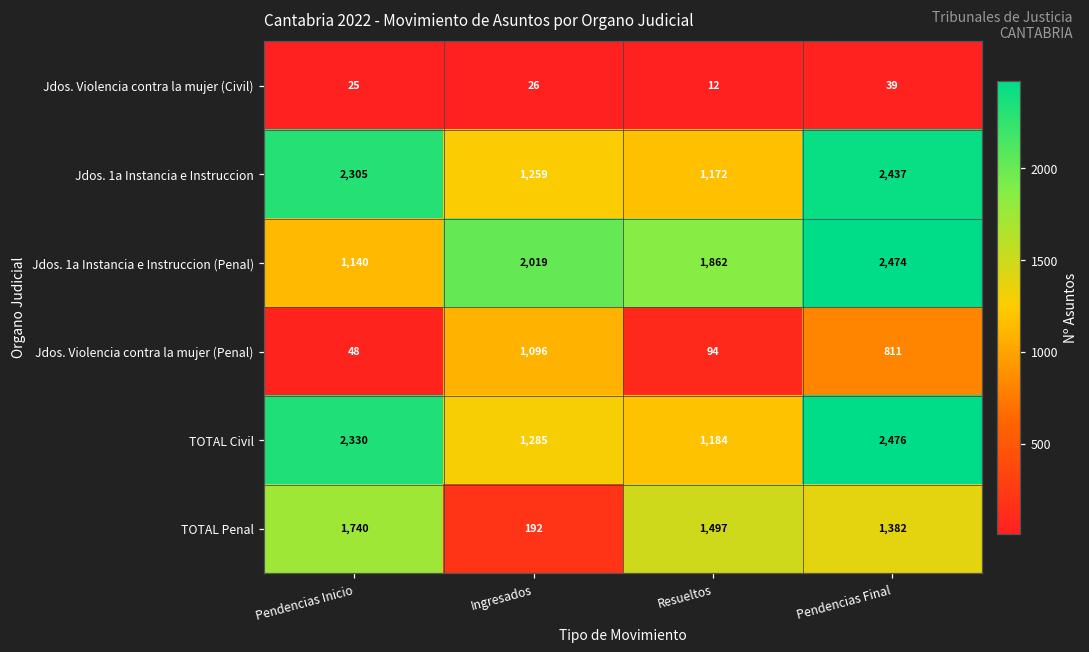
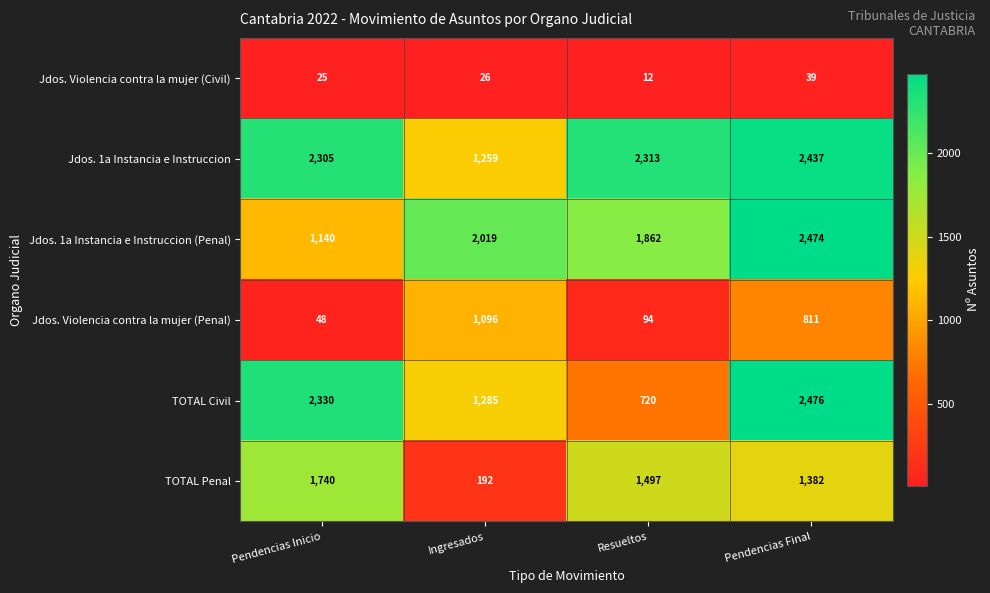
Jdos. 1a Instancia e Instruccion, Resueltos: 1,172 -> 2,313
TOTAL Civil, Resueltos: 1,184 -> 720
